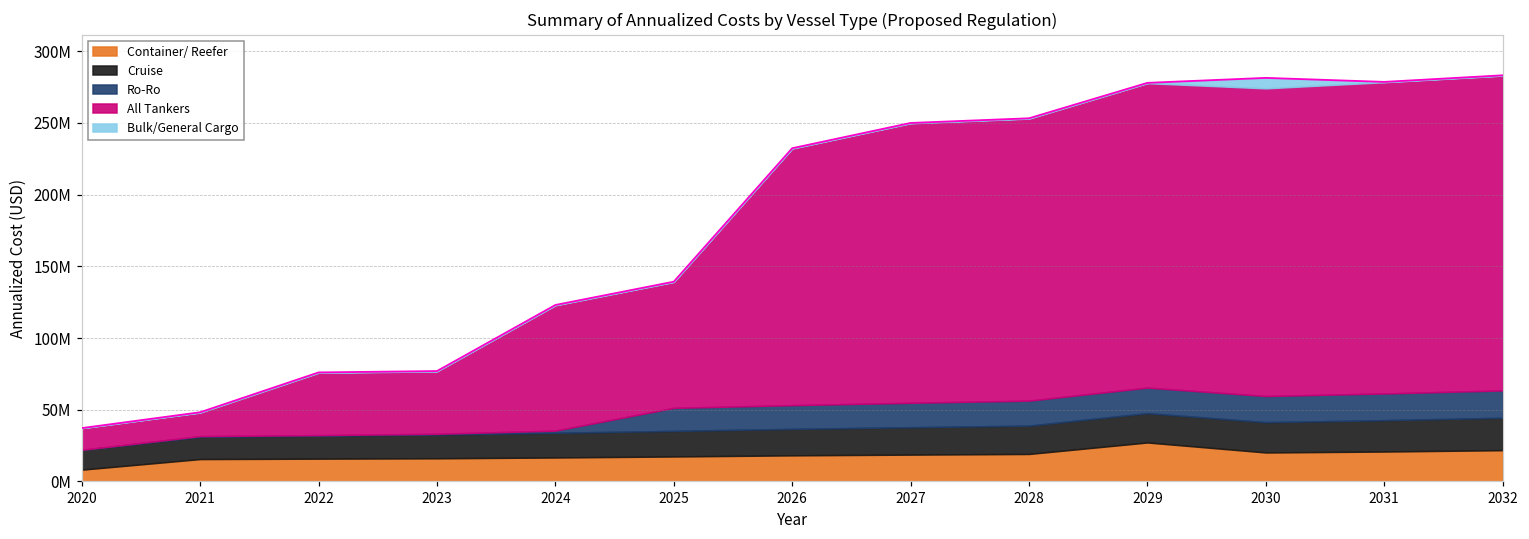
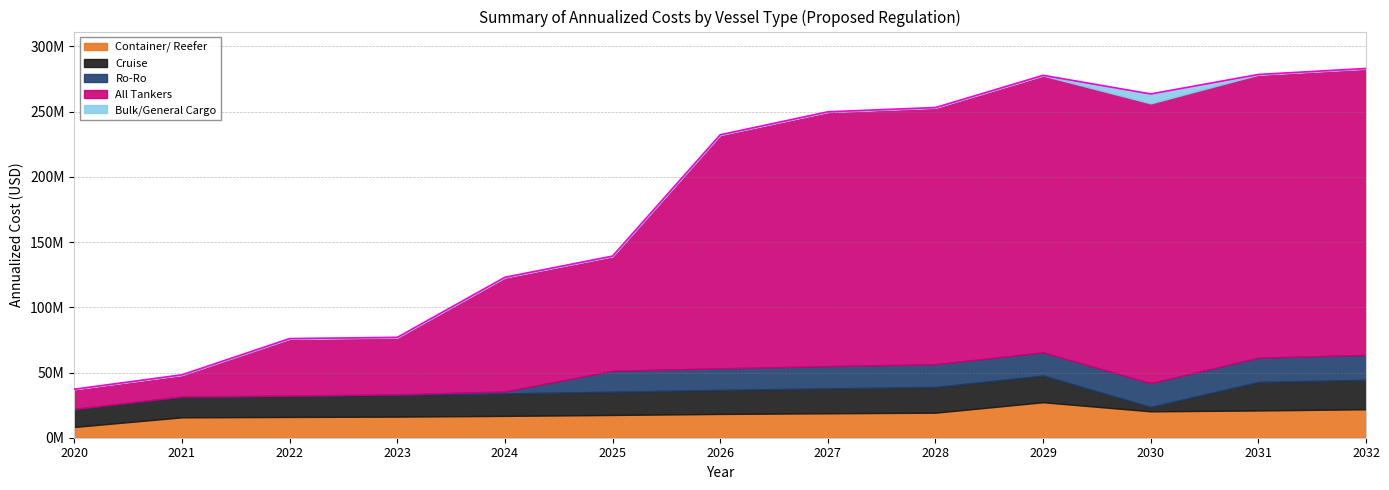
Cruise, 2030: 21000000 -> 3000000
